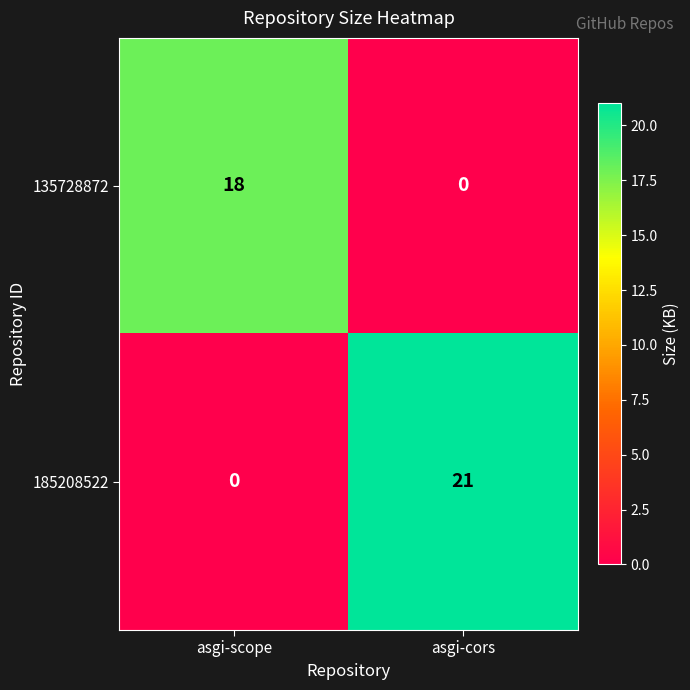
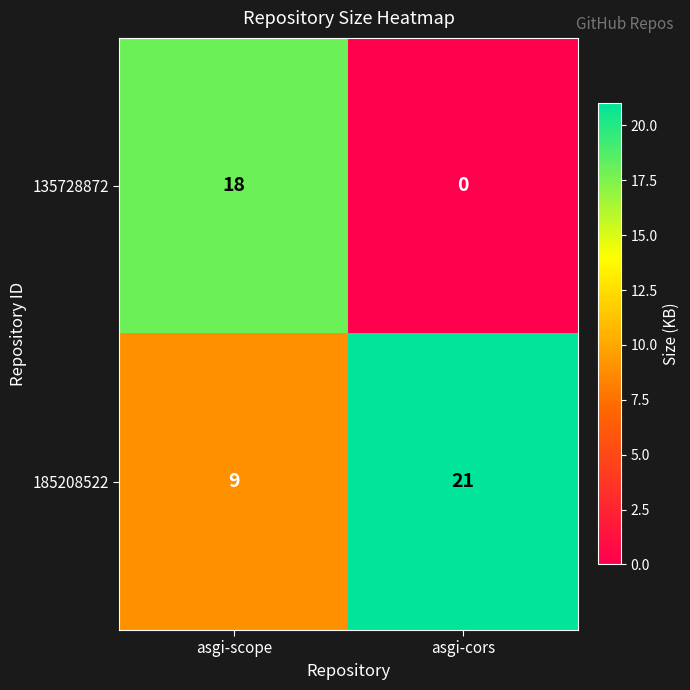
185208522, asgi-scope: 0 -> 9
